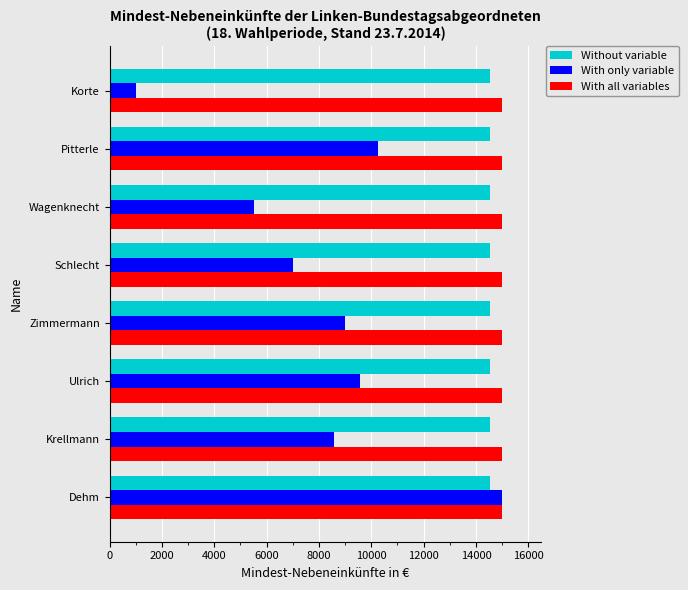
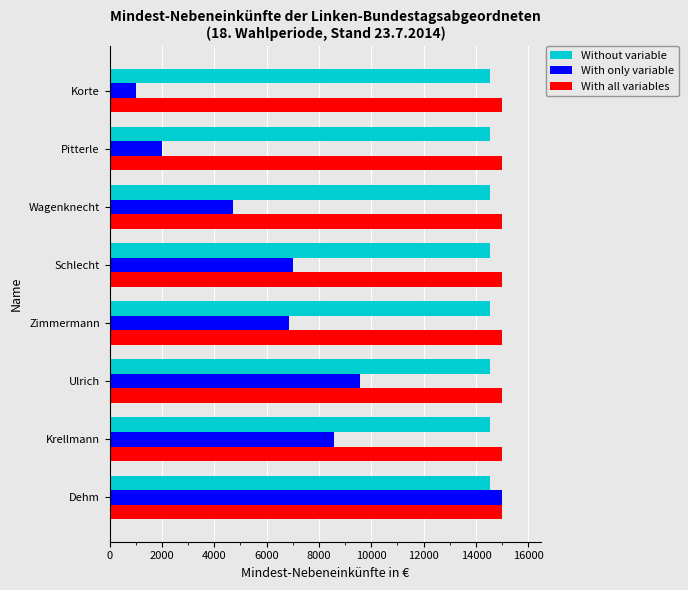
With only variable, Pitterle: 10300 -> 2000
With only variable, Wagenknecht: 5500 -> 4700
With only variable, Zimmermann: 9000 -> 6800
